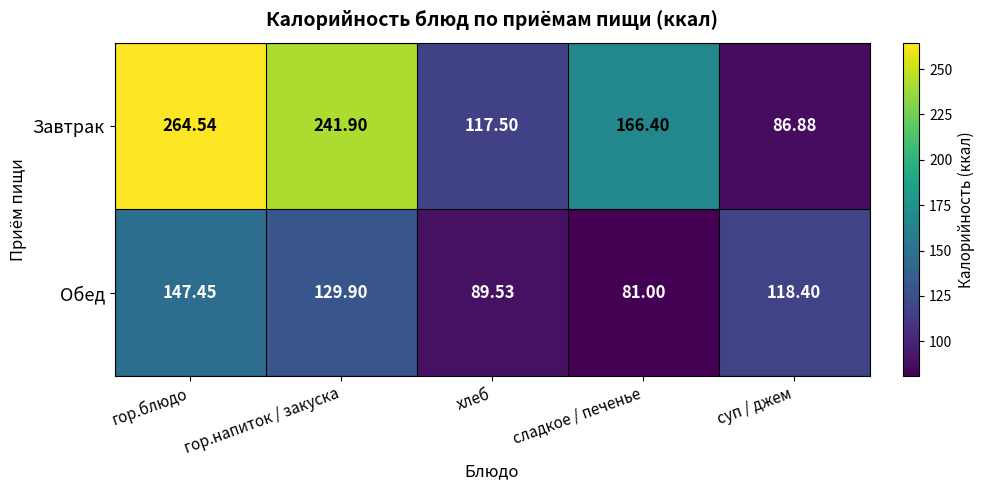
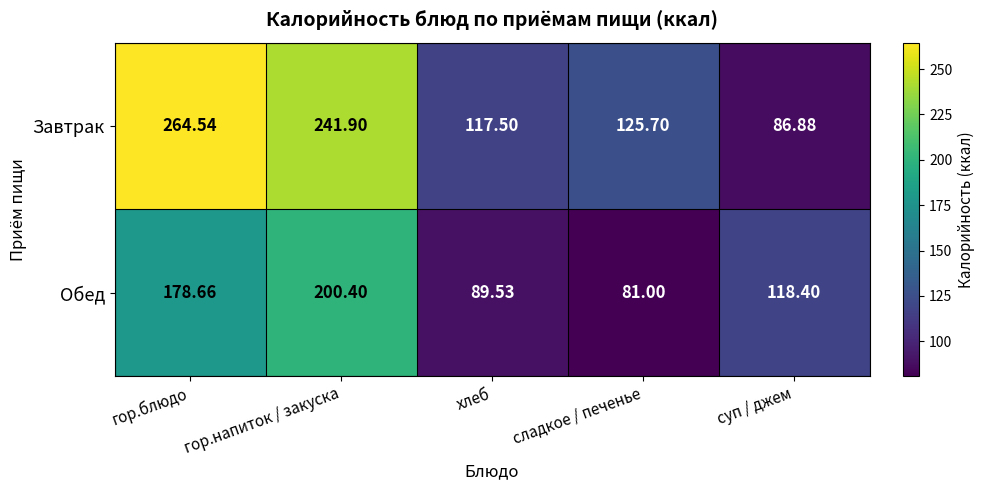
Завтрак, сладкое / печенье: 166.40 -> 125.70
Обед, гор.блюдо: 147.45 -> 178.66
Обед, гор.напиток / закуска: 129.90 -> 200.40
